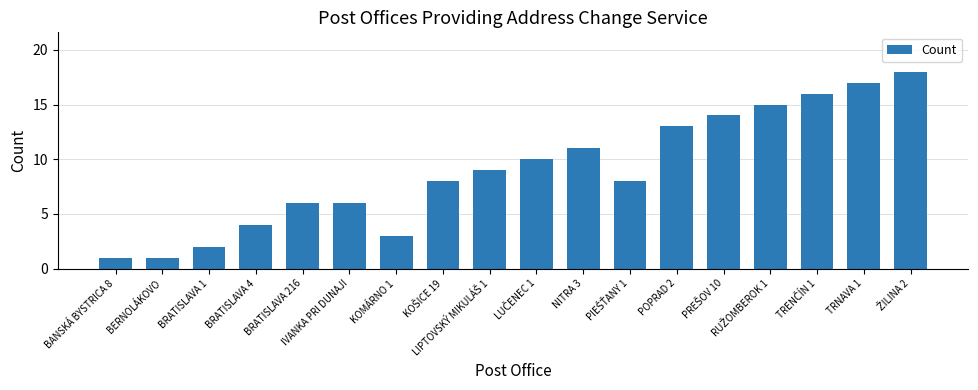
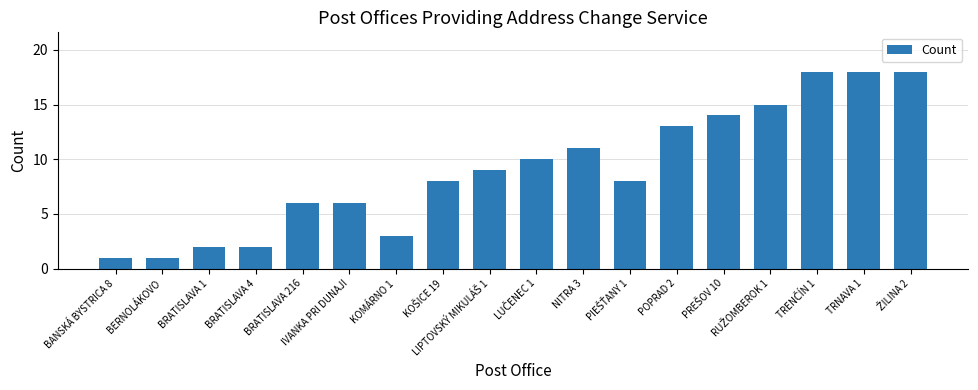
BRATISLAVA 4: 4 -> 2
TRENČÍN 1: 16 -> 18
TRNAVA 1: 17 -> 18
